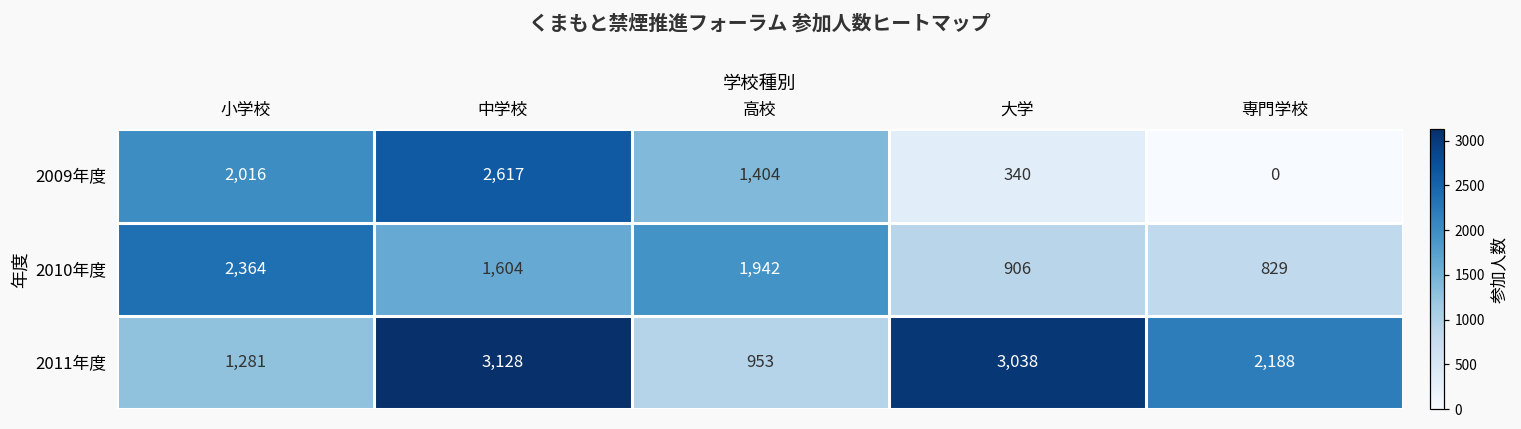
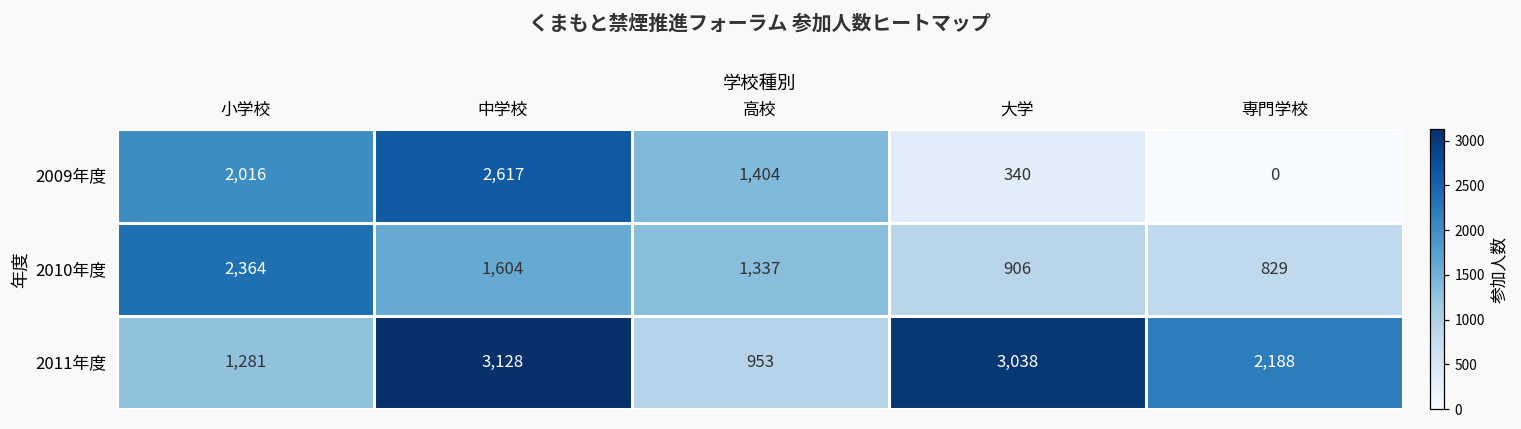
2010年度, 高校: 1,942 -> 1,337
